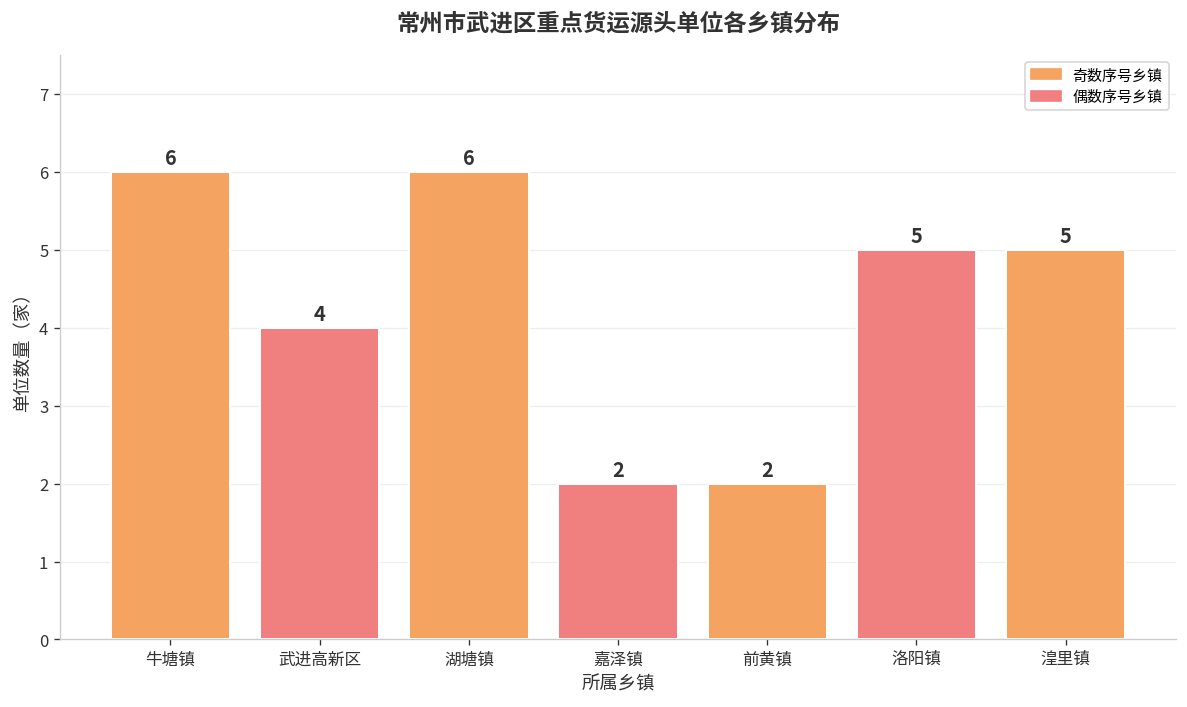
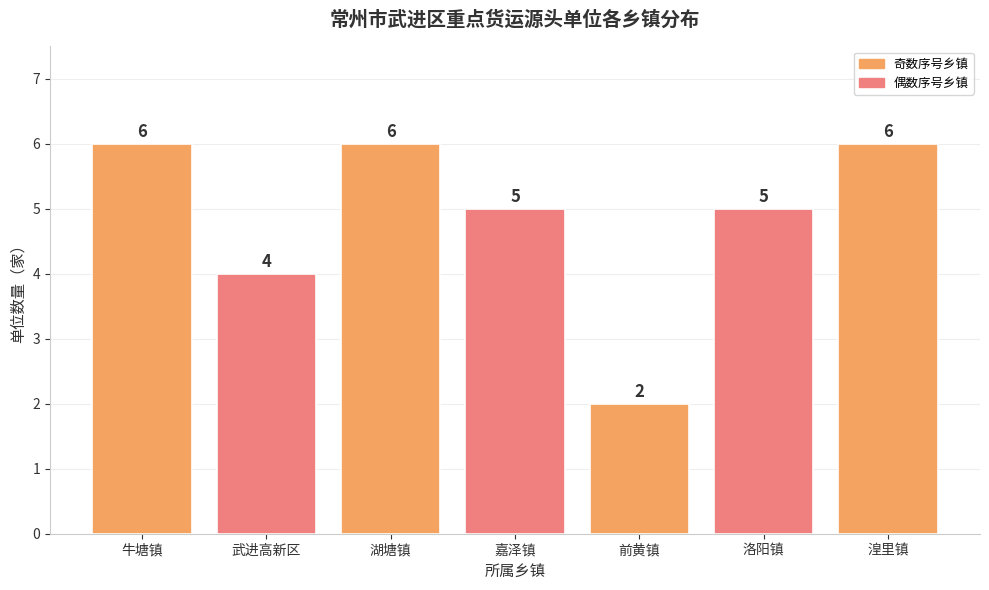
嘉泽镇: 2 -> 5
湟里镇: 5 -> 6
